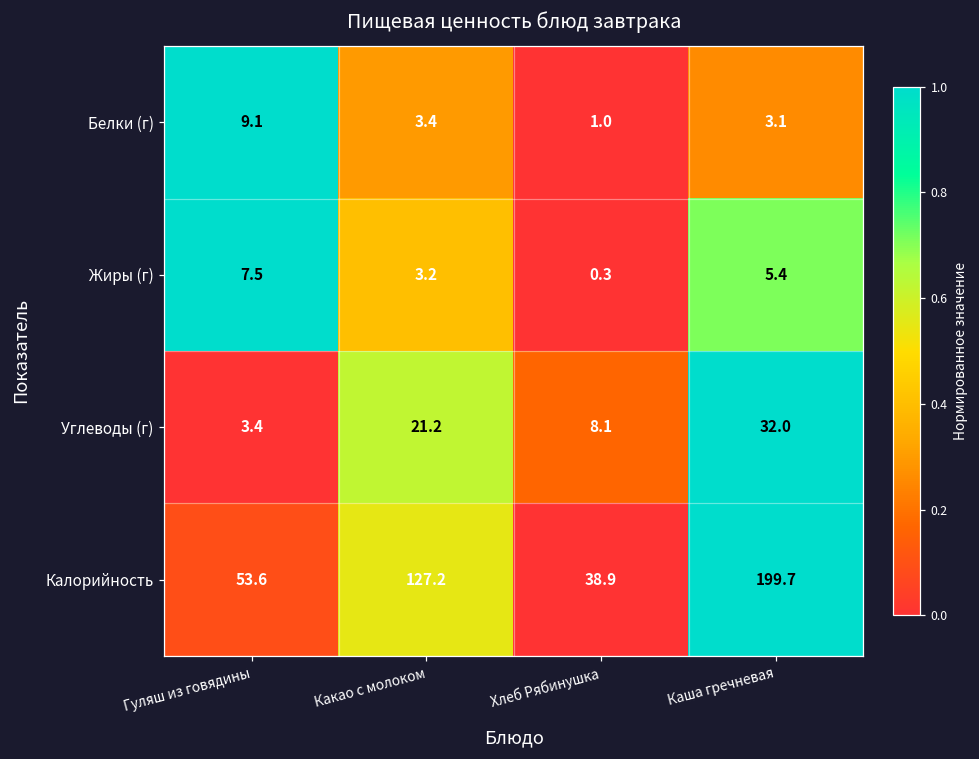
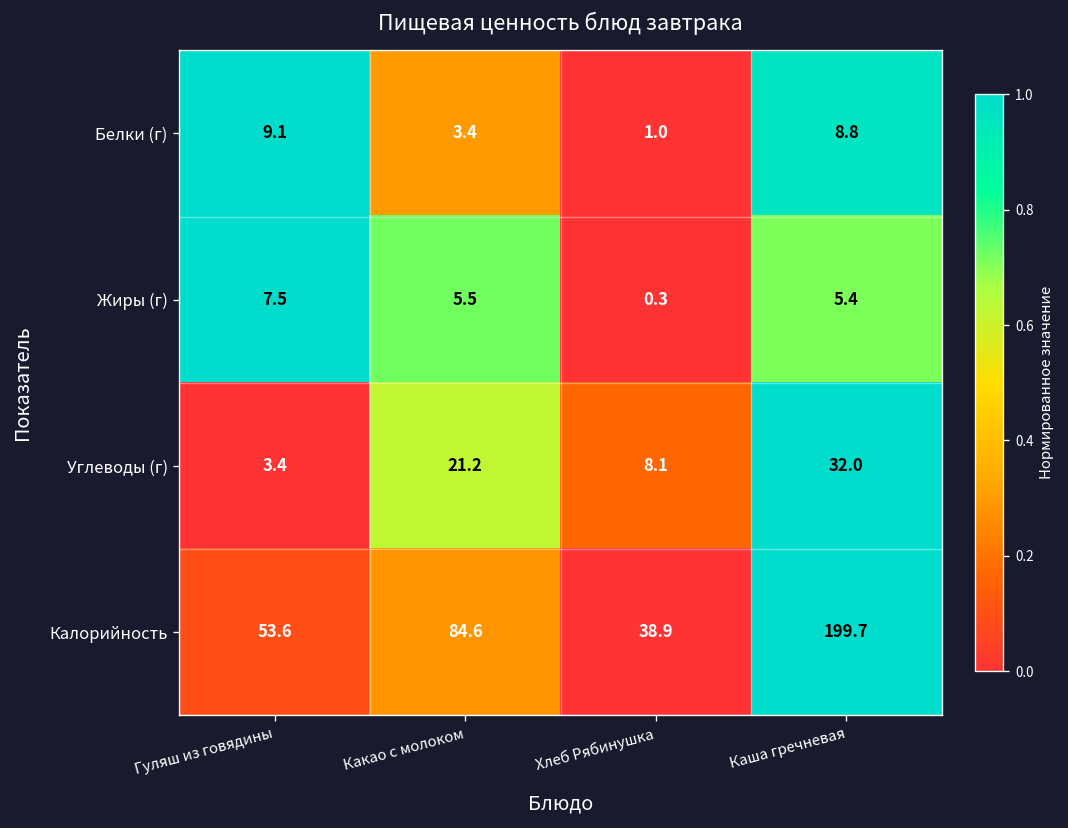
Белки (г), Каша гречневая: 3.1 -> 8.8
Жиры (г), Какао с молоком: 3.2 -> 5.5
Калорийность, Какао с молоком: 127.2 -> 84.6
